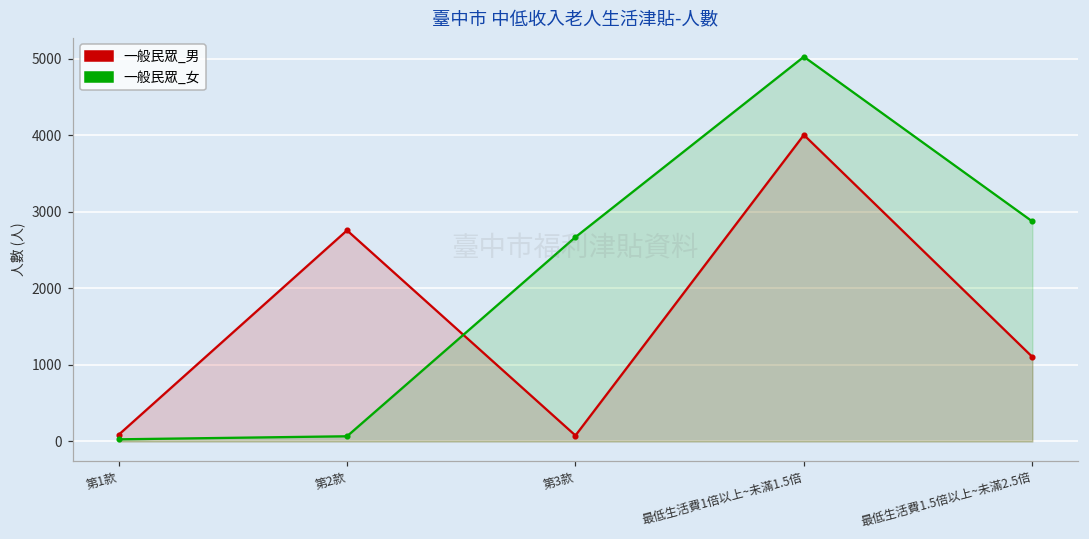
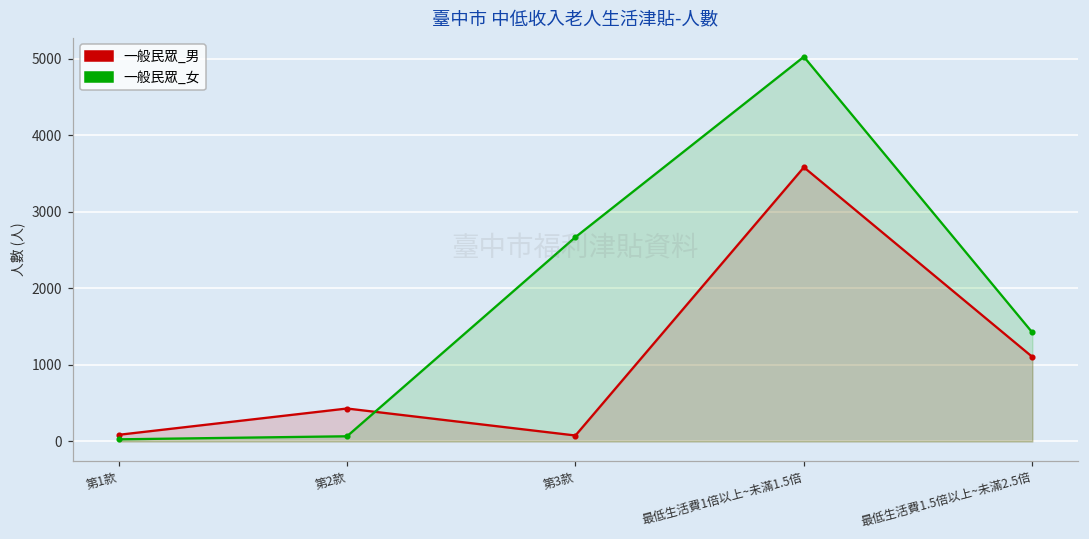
一般民眾_男, 第2款: 2800 -> 400
一般民眾_男, 最低生活費1倍以上~未滿1.5倍: 4000 -> 3600
一般民眾_女, 最低生活費1.5倍以上~未滿2.5倍: 2900 -> 1400
